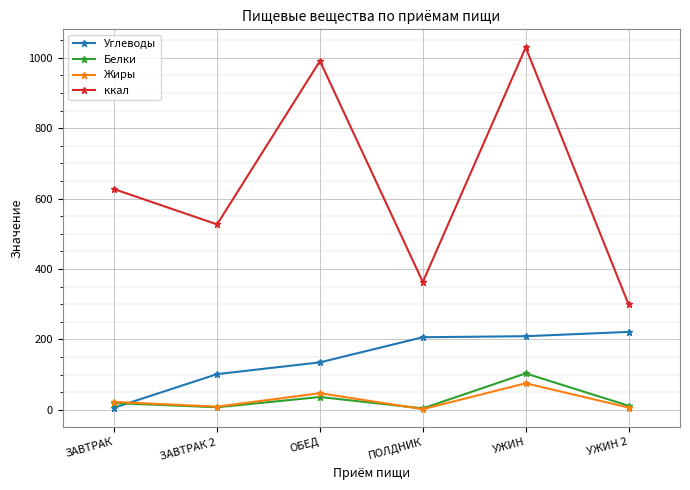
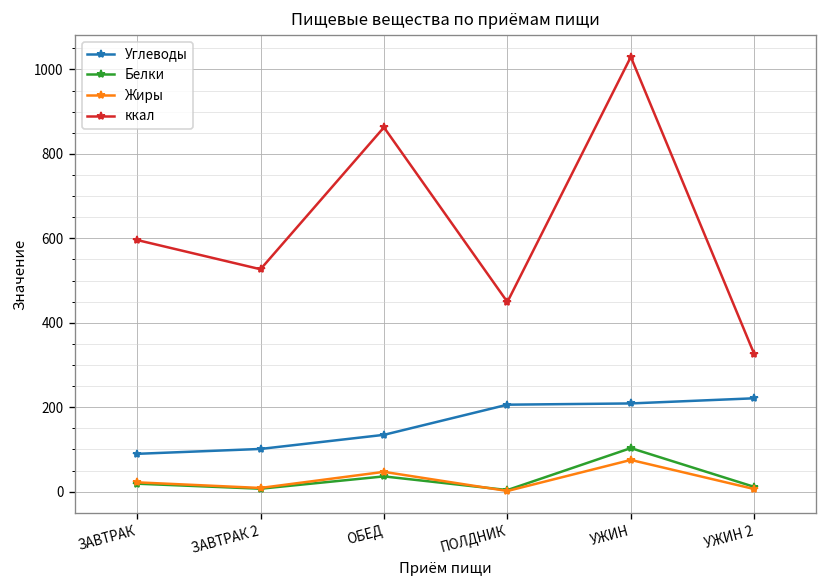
Углеводы, ЗАВТРАК: 10 -> 90
ккал, ЗАВТРАК: 630 -> 600
ккал, ОБЕД: 990 -> 860
ккал, ПОЛДНИК: 360 -> 450
ккал, УЖИН 2: 300 -> 330
